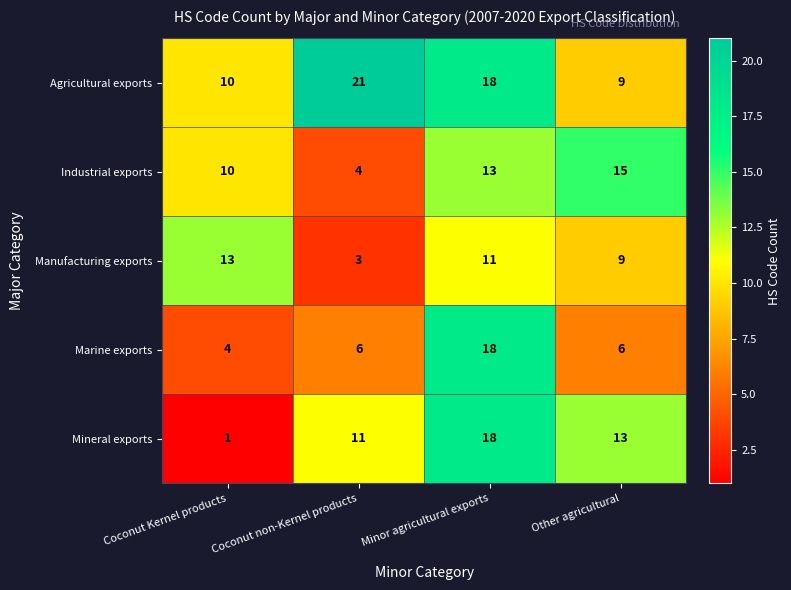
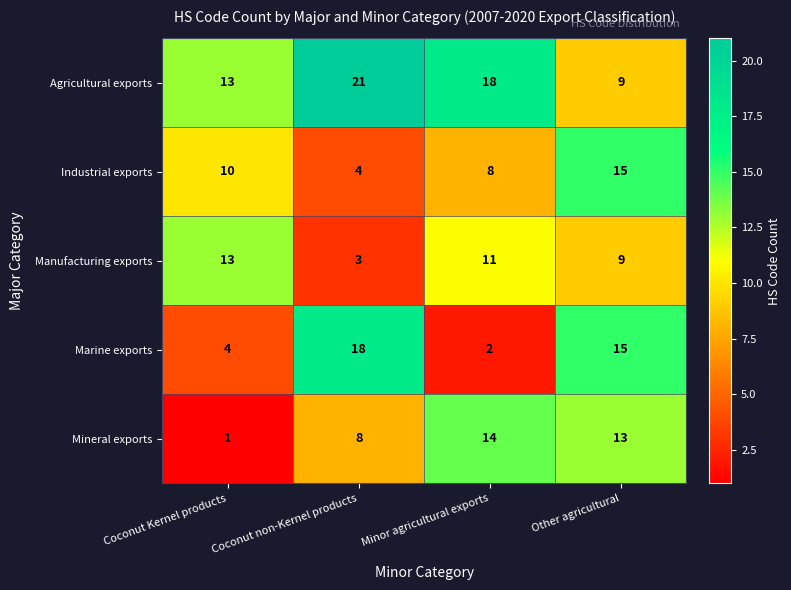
Agricultural exports, Coconut Kernel products: 10 -> 13
Industrial exports, Minor agricultural exports: 13 -> 8
Marine exports, Coconut non-Kernel products: 6 -> 18
Marine exports, Minor agricultural exports: 18 -> 2
Marine exports, Other agricultural: 6 -> 15
Mineral exports, Coconut non-Kernel products: 11 -> 8
Mineral exports, Minor agricultural exports: 18 -> 14
